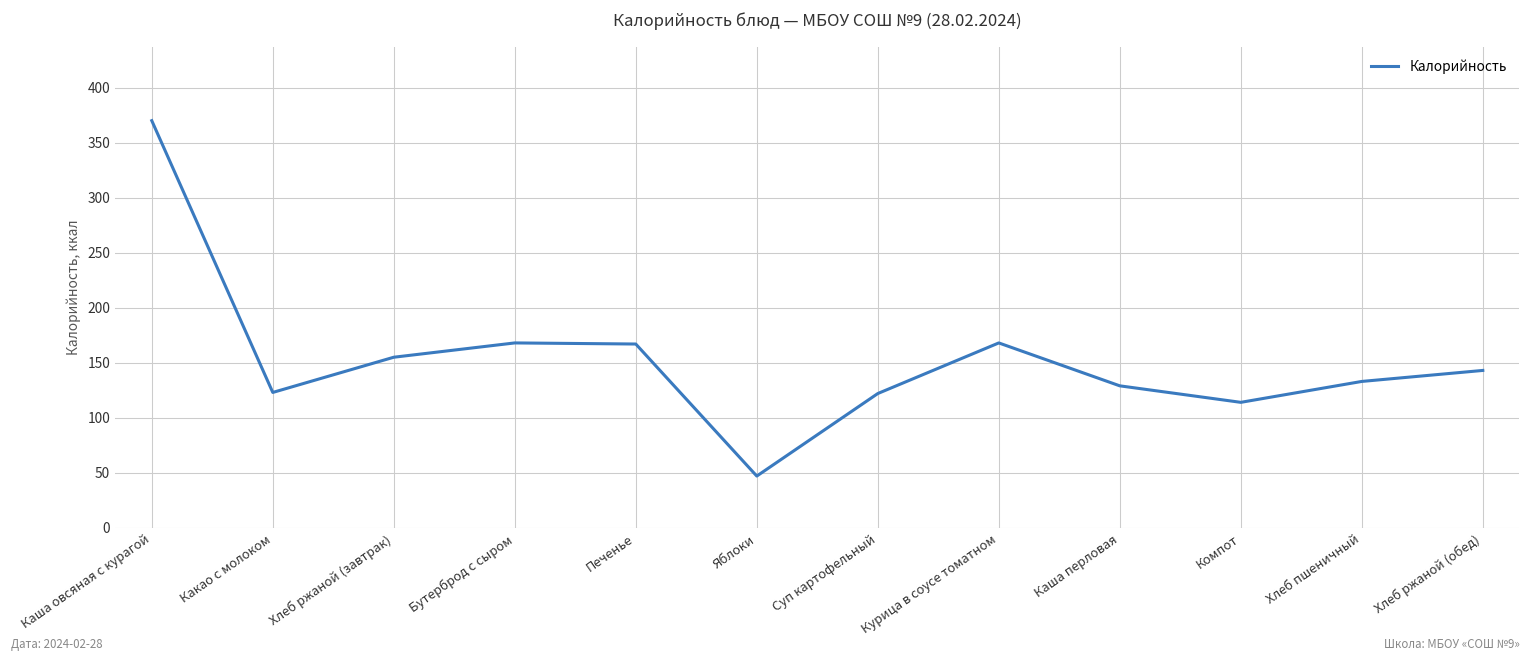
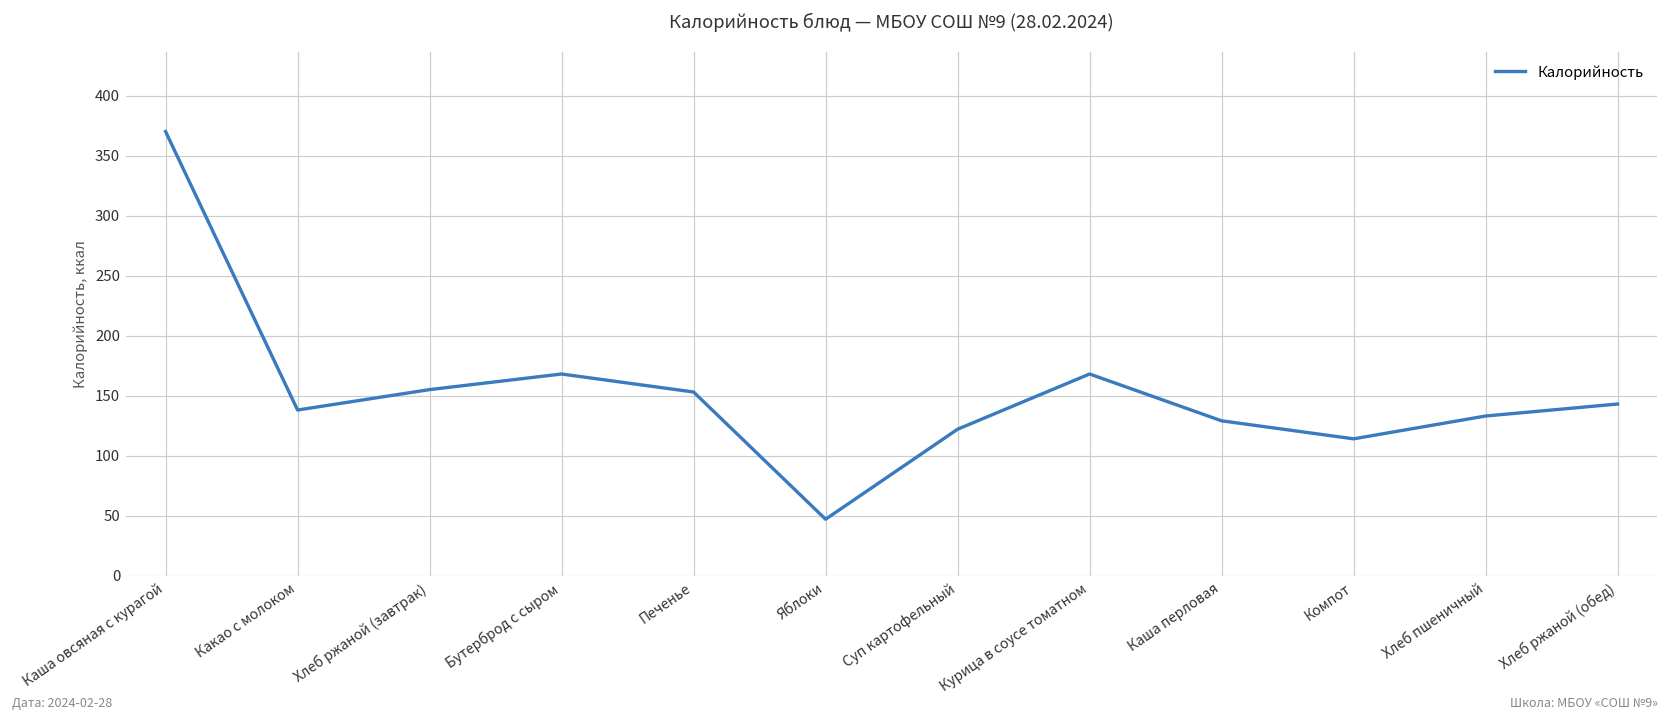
Какао с молоком: 123 -> 138
Печенье: 167 -> 153
